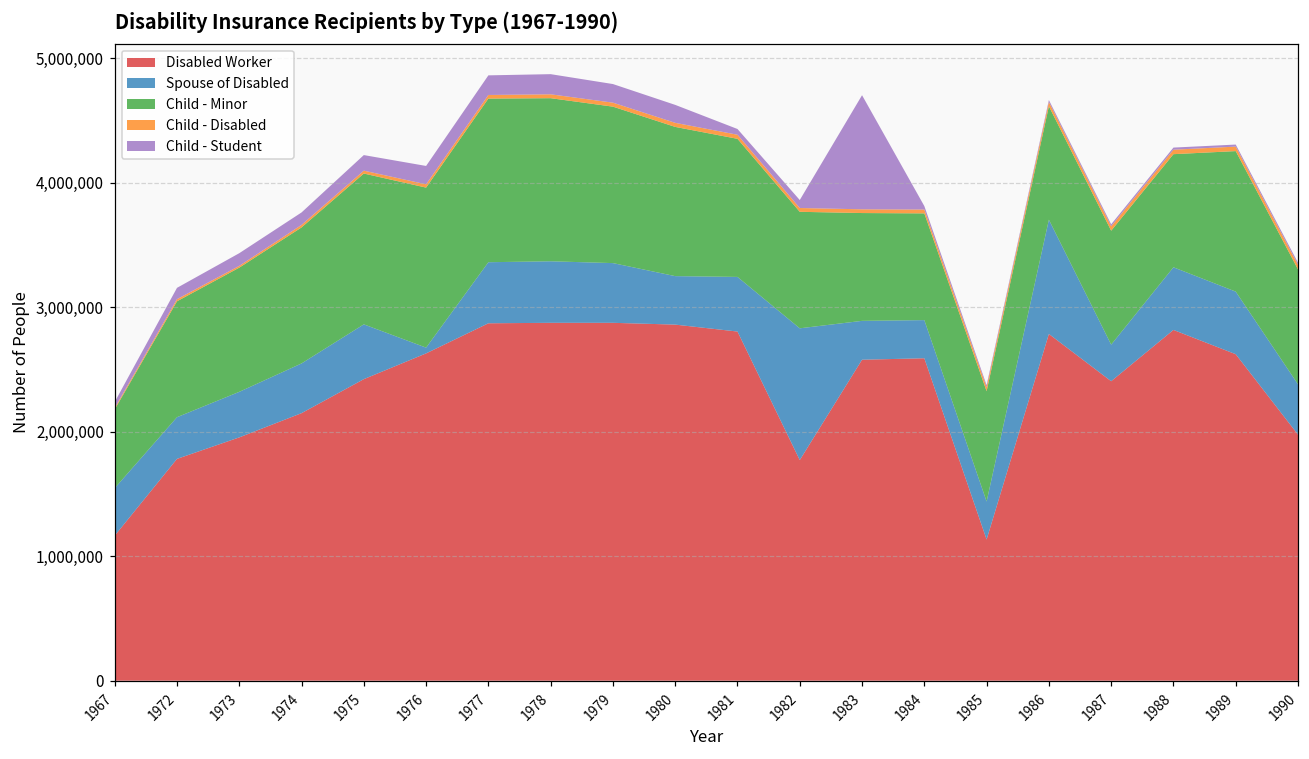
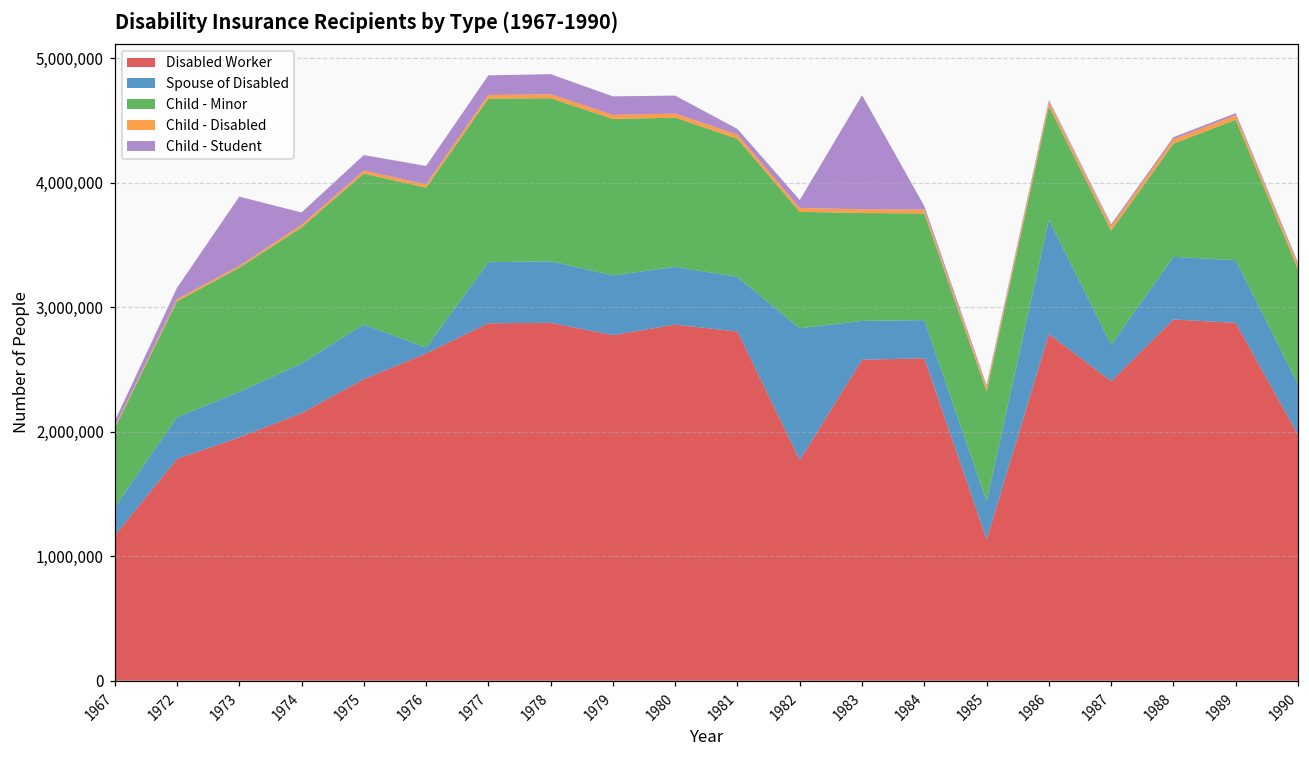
Spouse of Disabled, 1967: 380,000 -> 230,000
Child - Student, 1973: 100,000 -> 560,000
Disabled Worker, 1979: 2,870,000 -> 2,780,000
Spouse of Disabled, 1980: 390,000 -> 460,000
Disabled Worker, 1988: 2,820,000 -> 2,900,000
Disabled Worker, 1989: 2,620,000 -> 2,870,000
